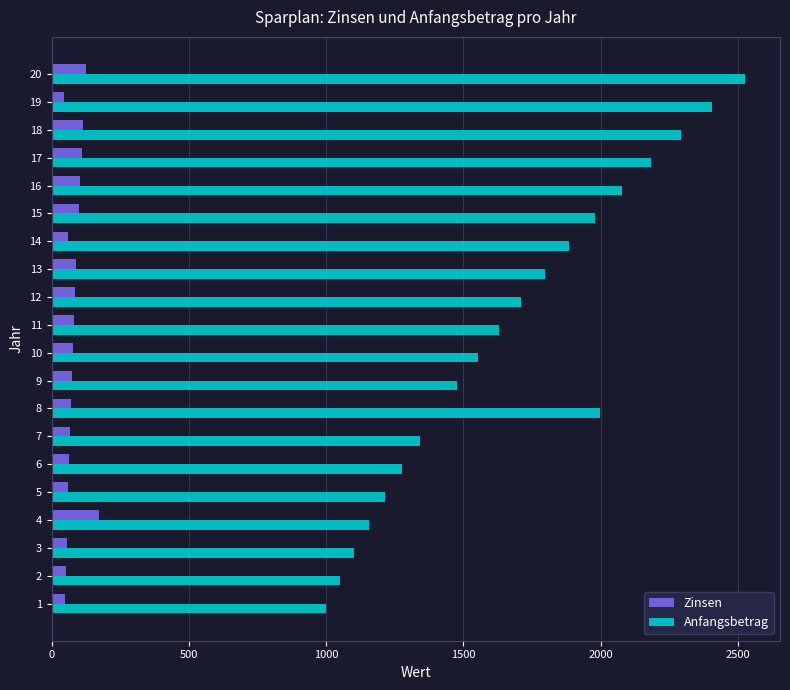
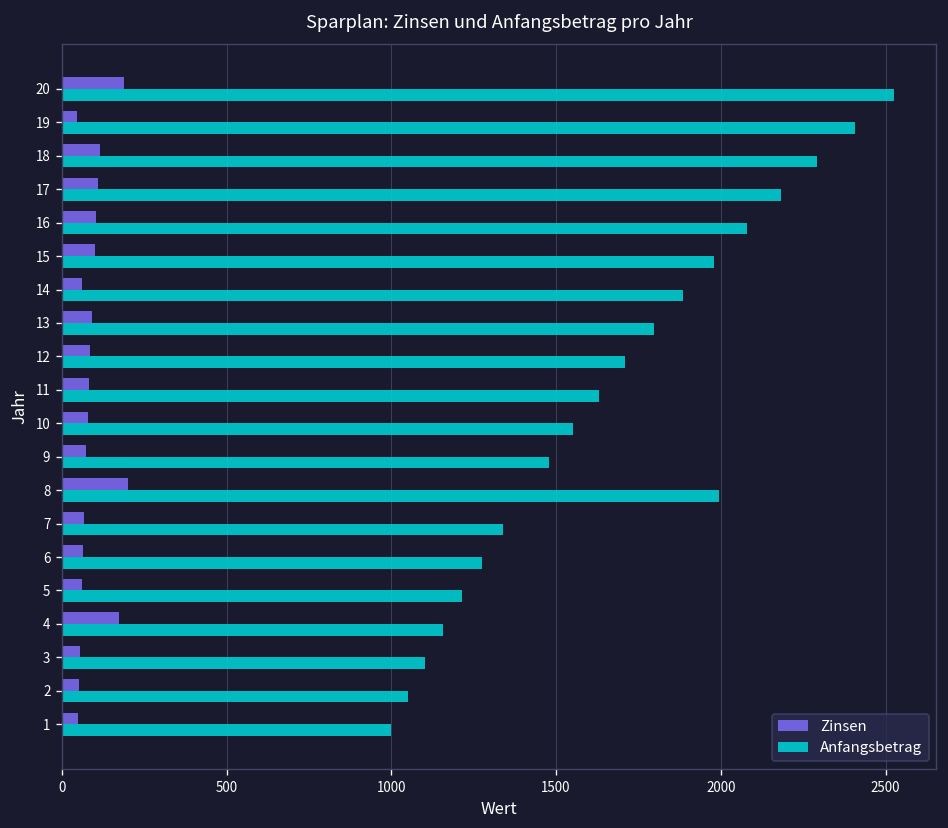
Zinsen, 20: 130 -> 190
Zinsen, 8: 70 -> 200
